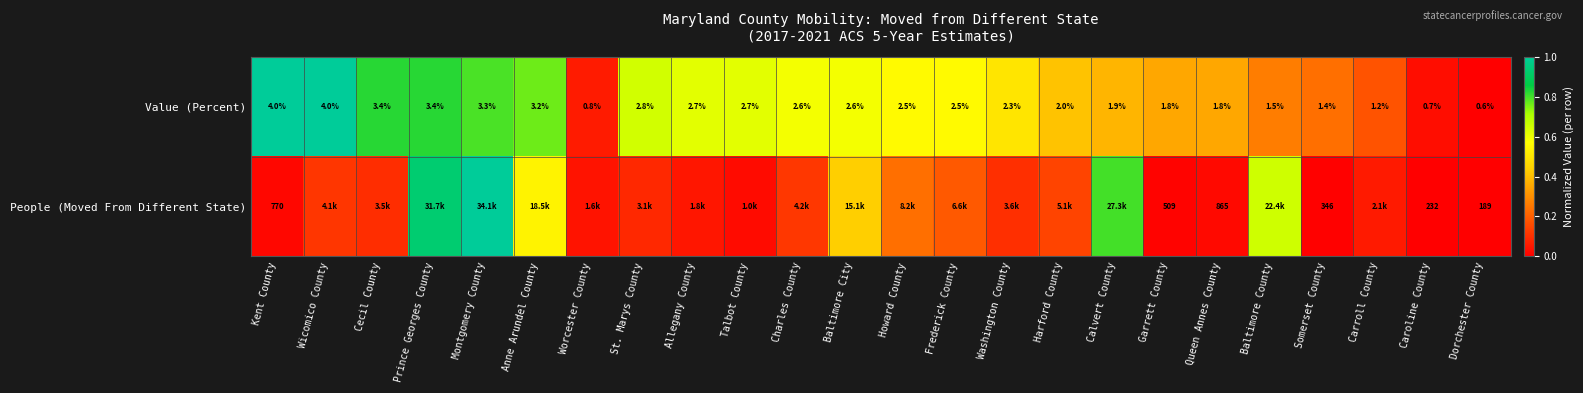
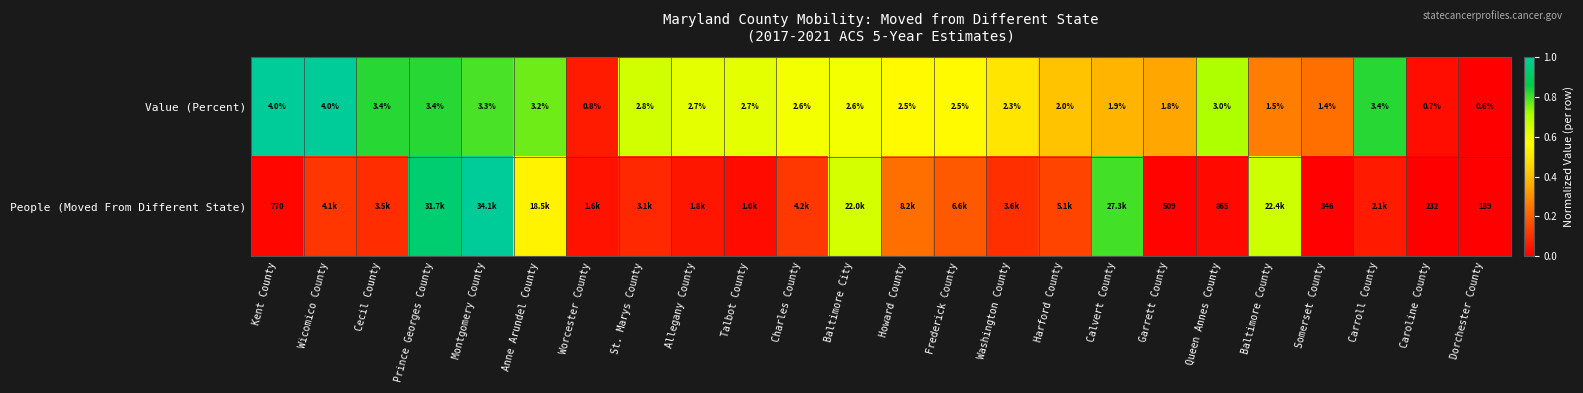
Value (Percent), Queen Annes County: 1.8% -> 3.0%
Value (Percent), Carroll County: 1.2% -> 3.4%
People (Moved From Different State), Baltimore City: 15.1k -> 22.0k
